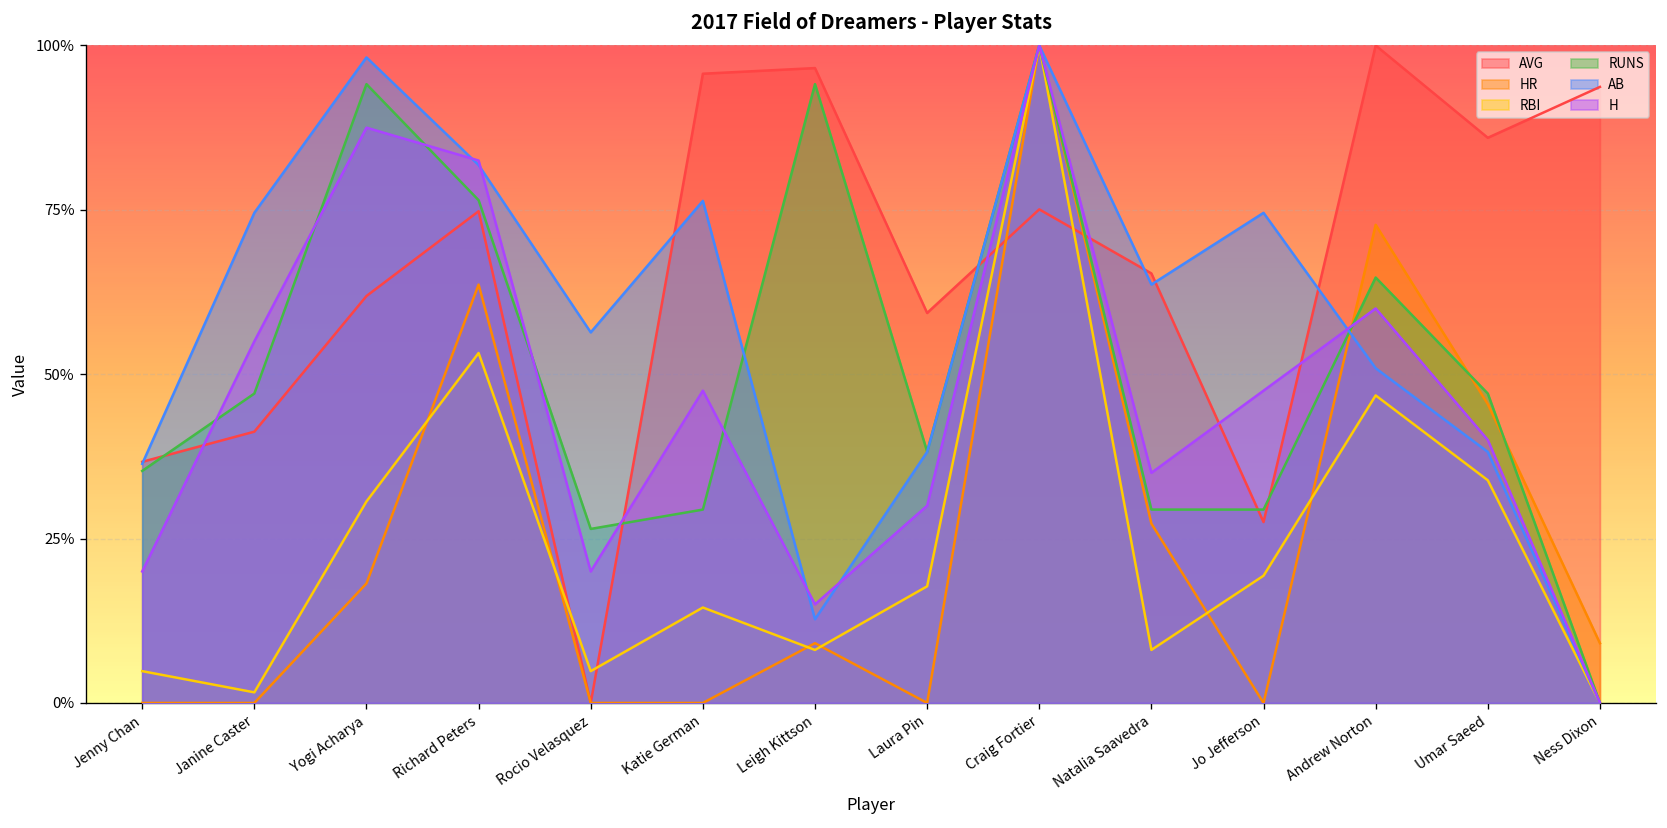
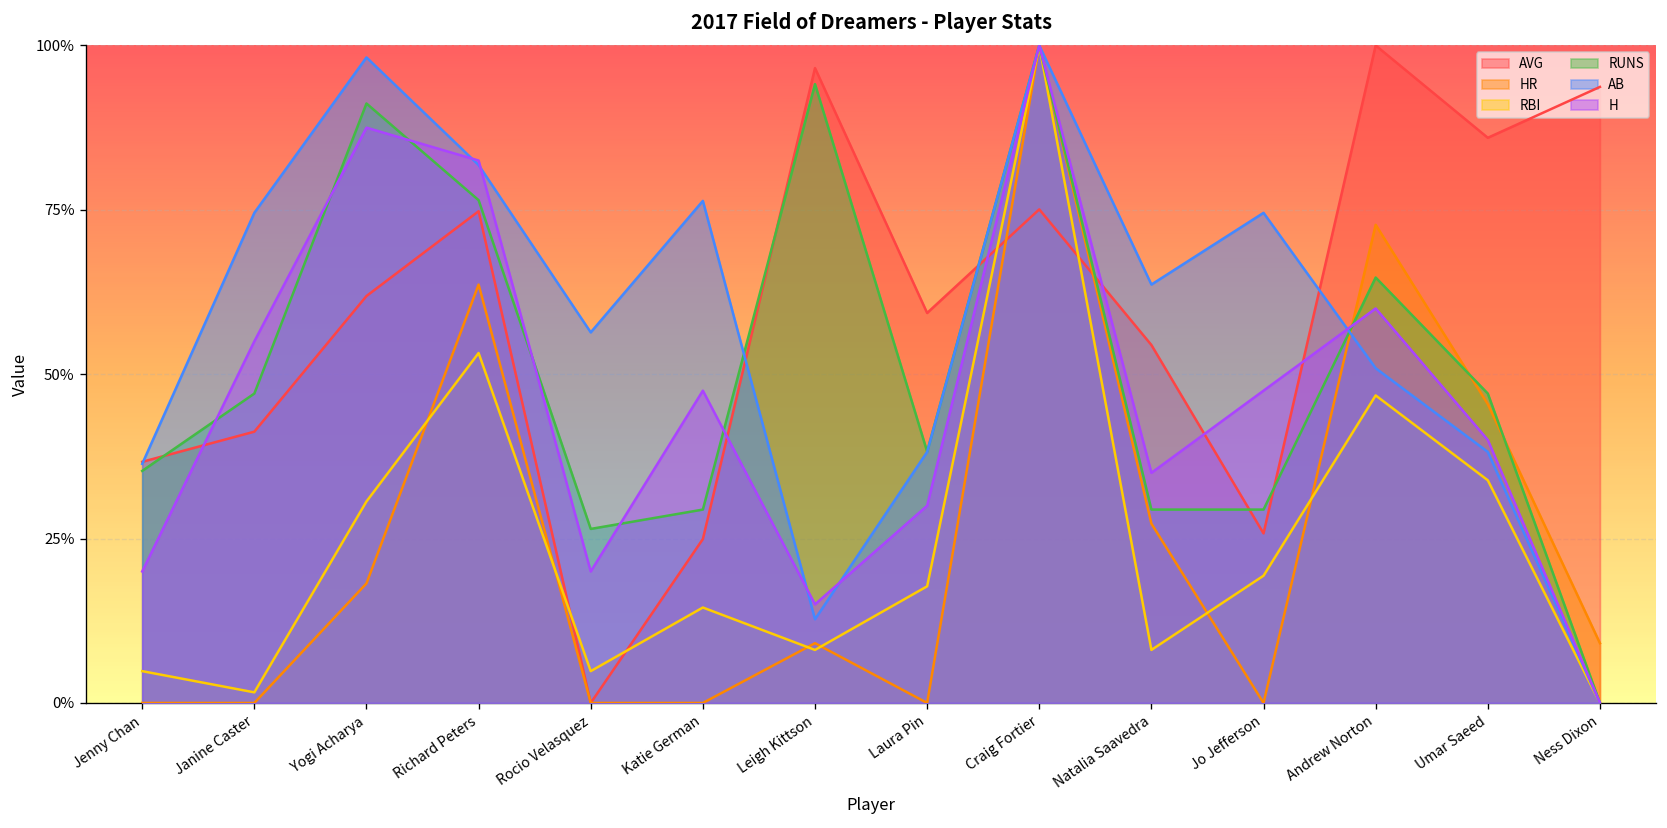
RUNS, Yogi Acharya: 94% -> 91%
AVG, Katie German: 96% -> 25%
AVG, Natalia Saavedra: 65% -> 54%
AVG, Jo Jefferson: 28% -> 26%
